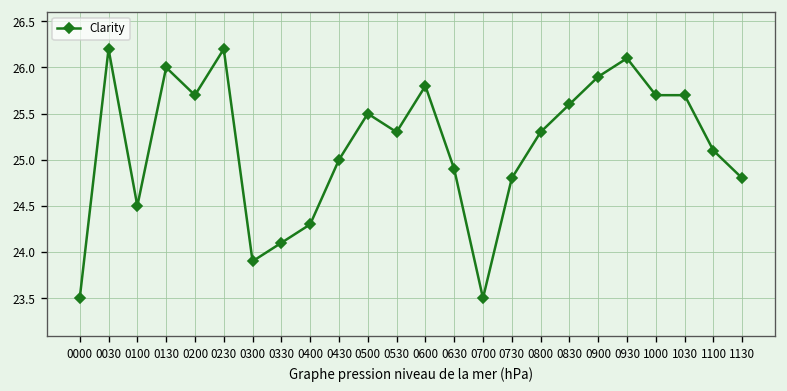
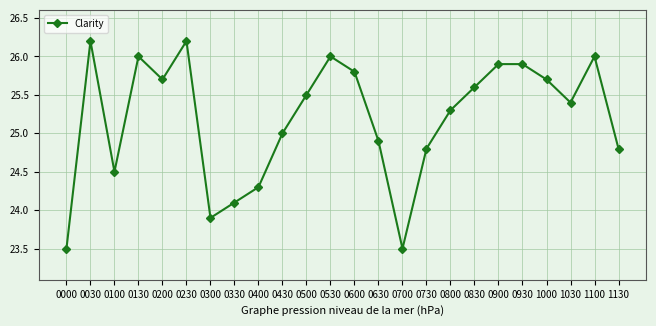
0530: 25.3 -> 26.0
0930: 26.1 -> 25.9
1030: 25.7 -> 25.4
1100: 25.1 -> 26.0
